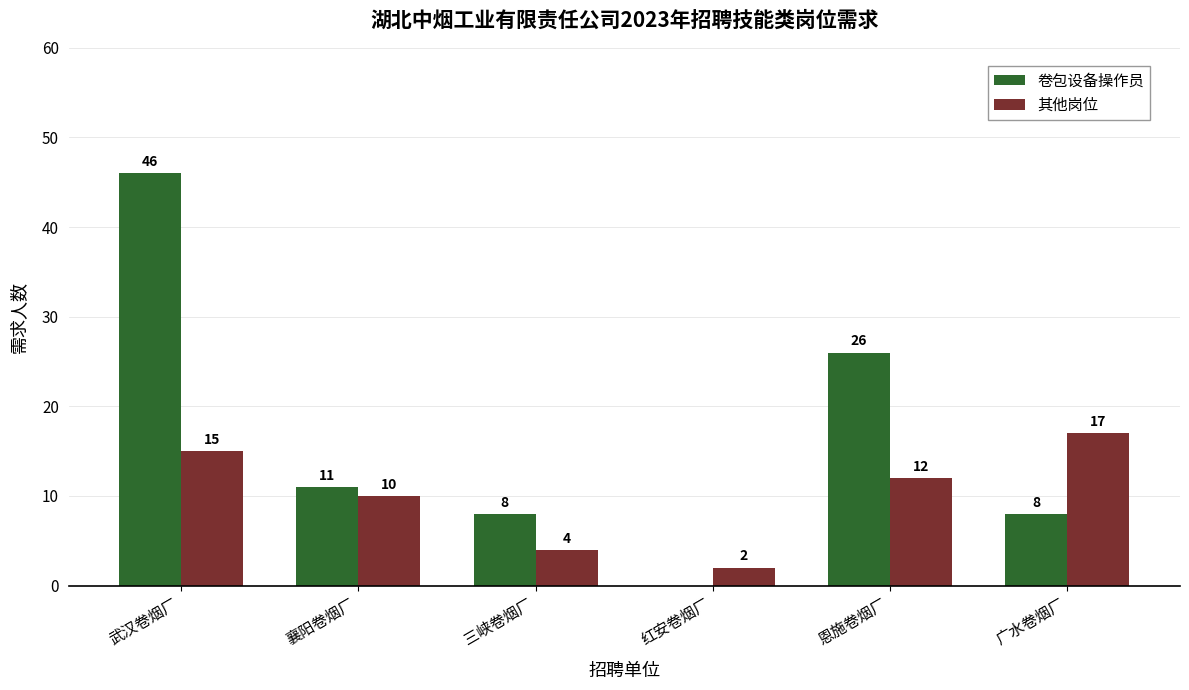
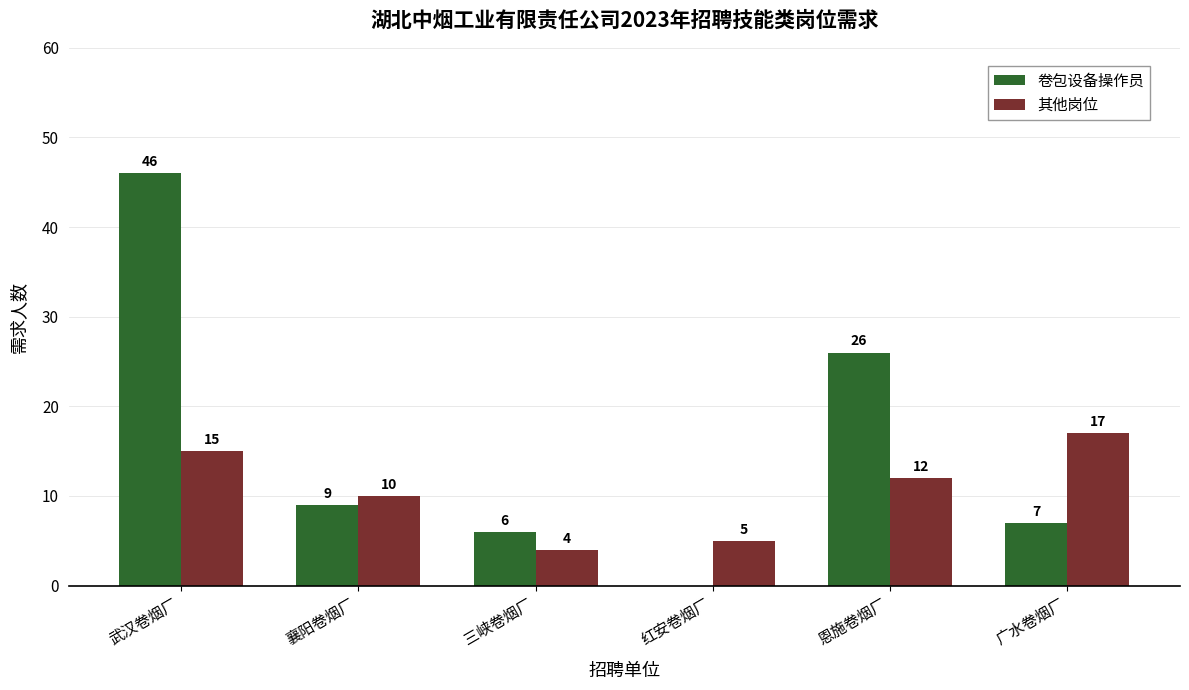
卷包设备操作员, 襄阳卷烟厂: 11 -> 9
卷包设备操作员, 三峡卷烟厂: 8 -> 6
其他岗位, 红安卷烟厂: 2 -> 5
卷包设备操作员, 广水卷烟厂: 8 -> 7
